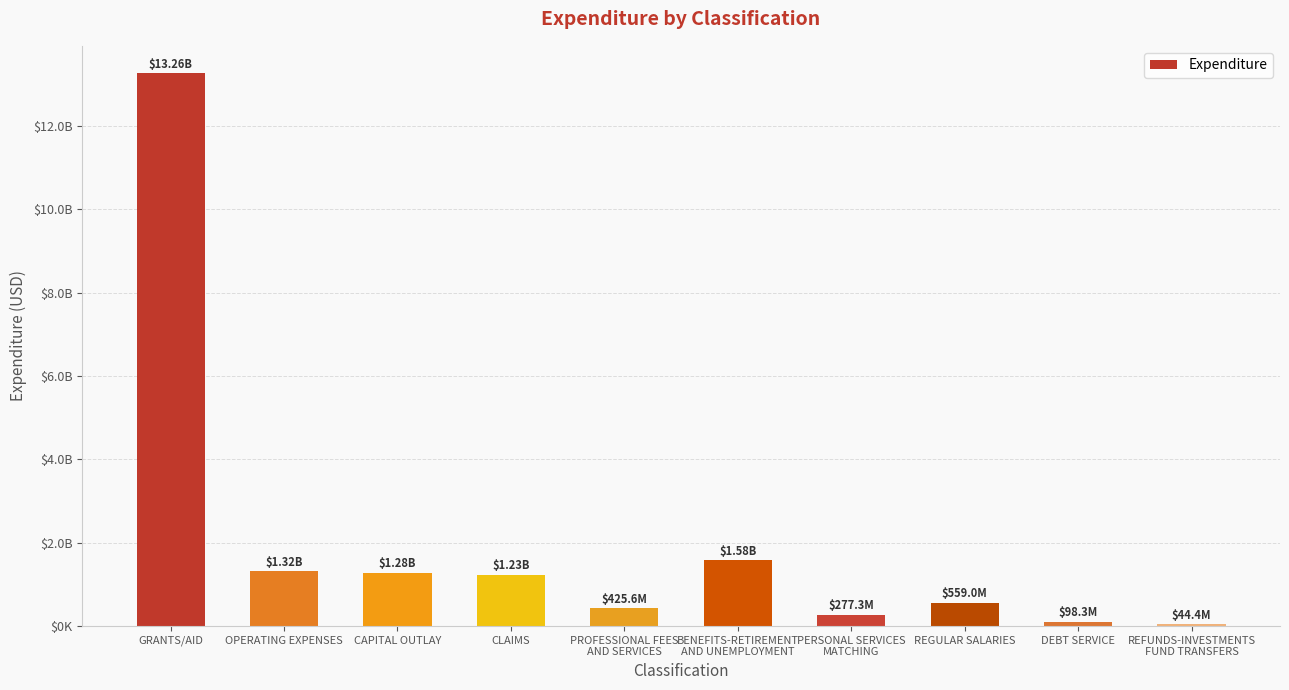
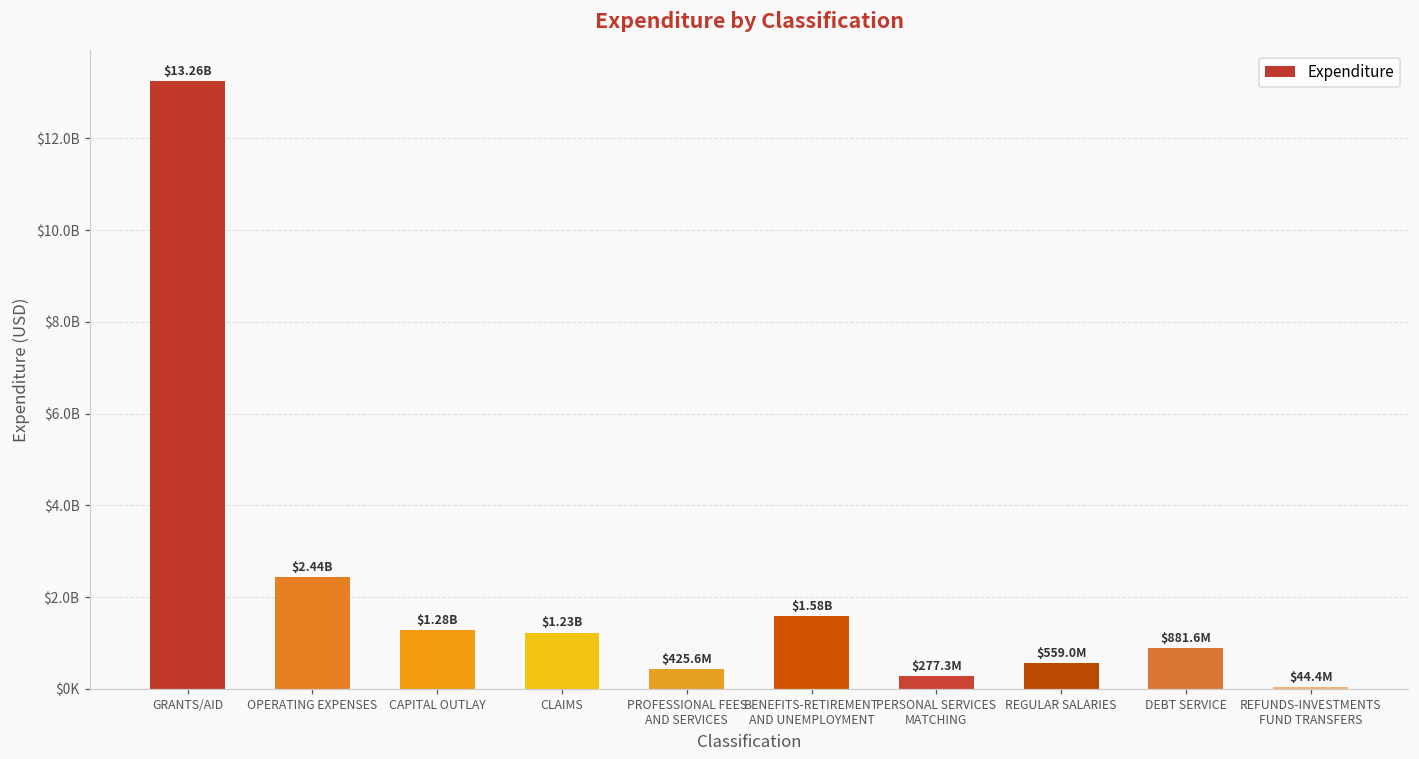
OPERATING EXPENSES: $1.32B -> $2.44B
DEBT SERVICE: $98.3M -> $881.6M
